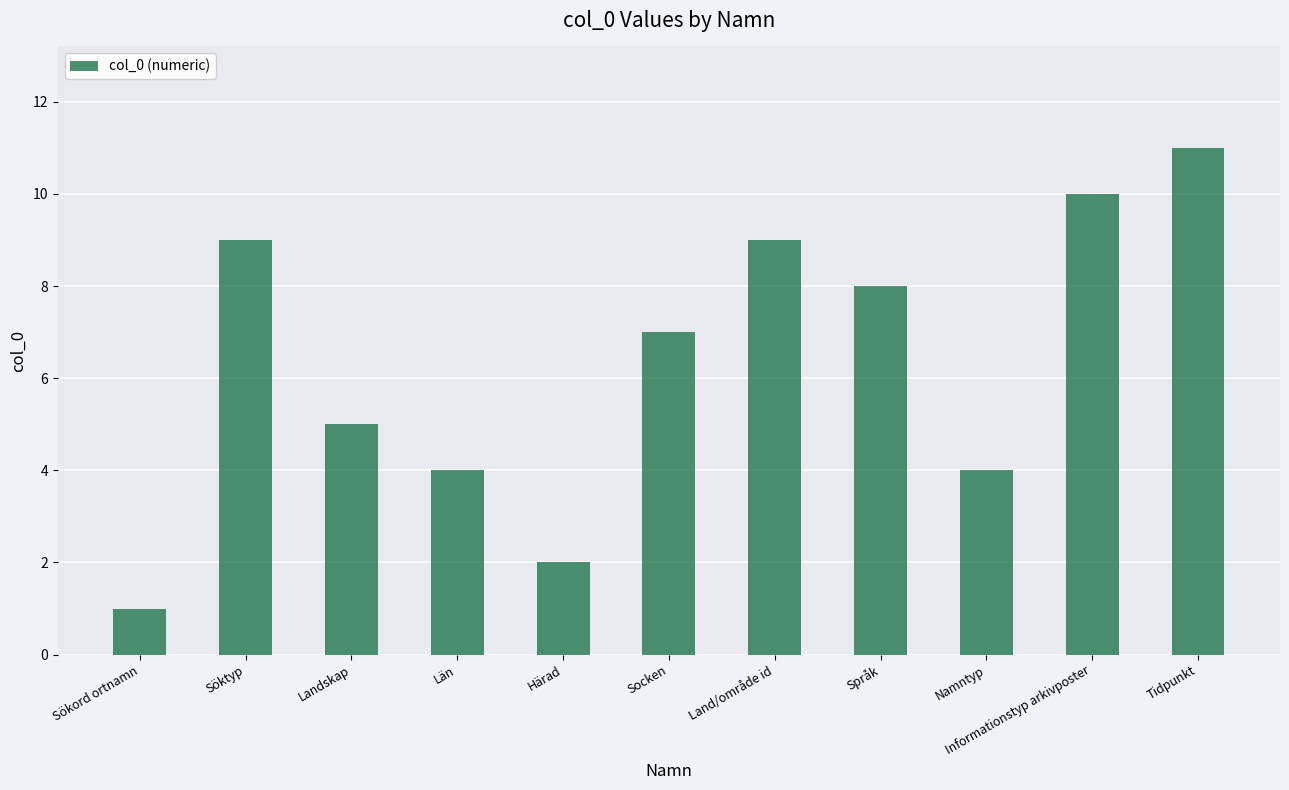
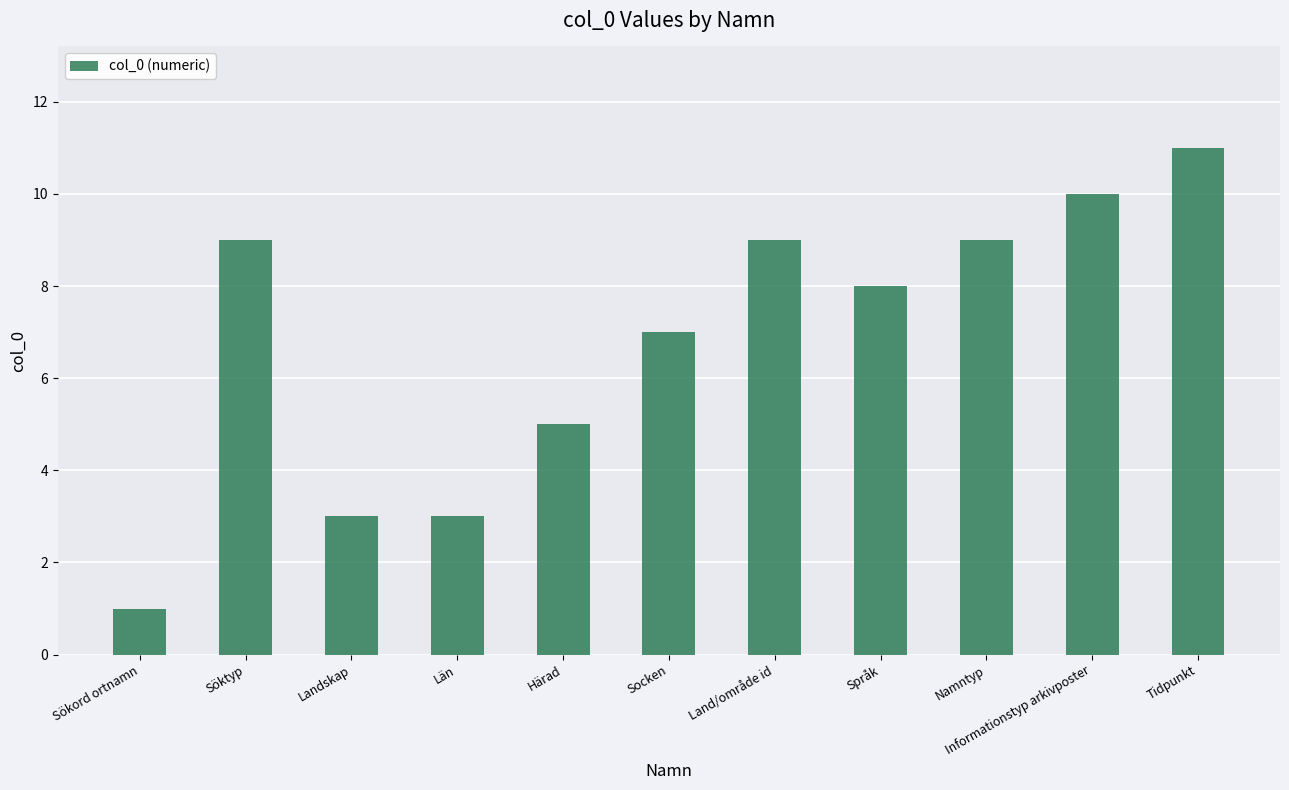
Landskap: 5 -> 3
Län: 4 -> 3
Härad: 2 -> 5
Namntyp: 4 -> 9
